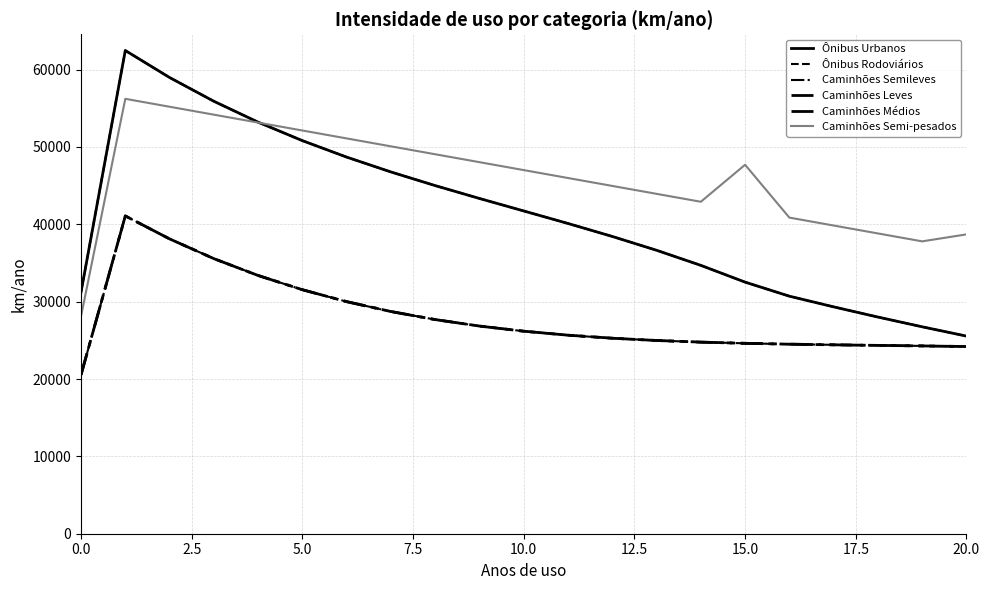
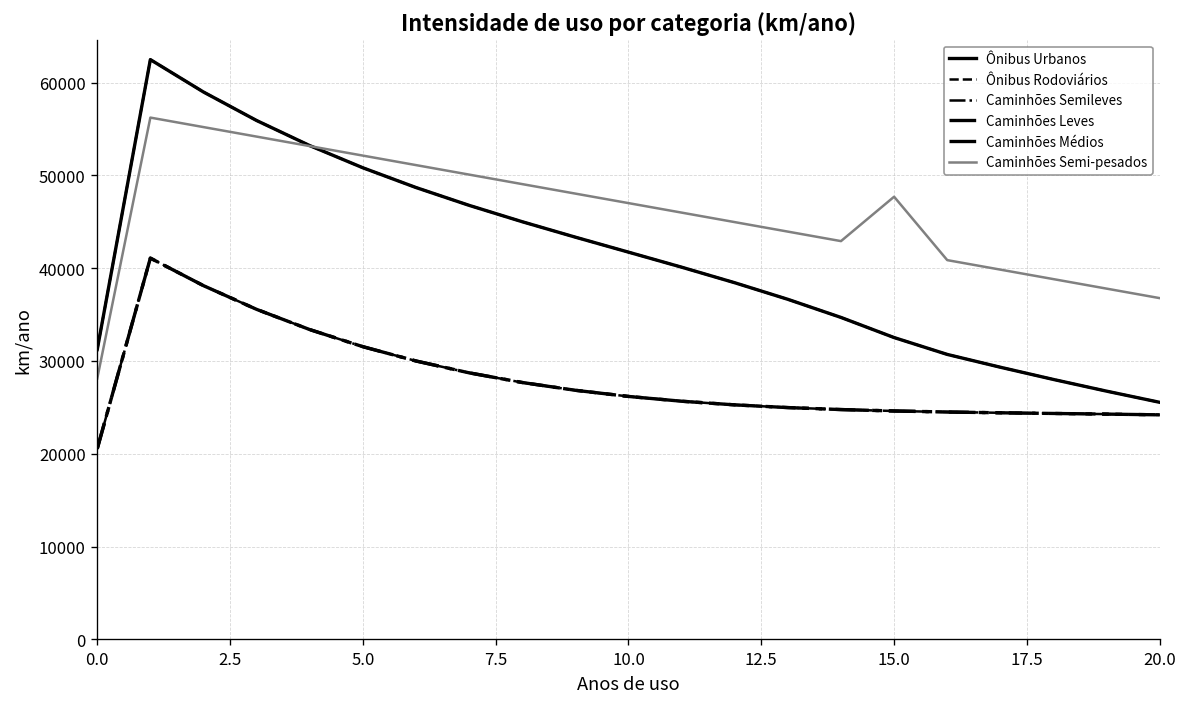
Caminhões Semi-pesados, 20.0: 39000 -> 37000
